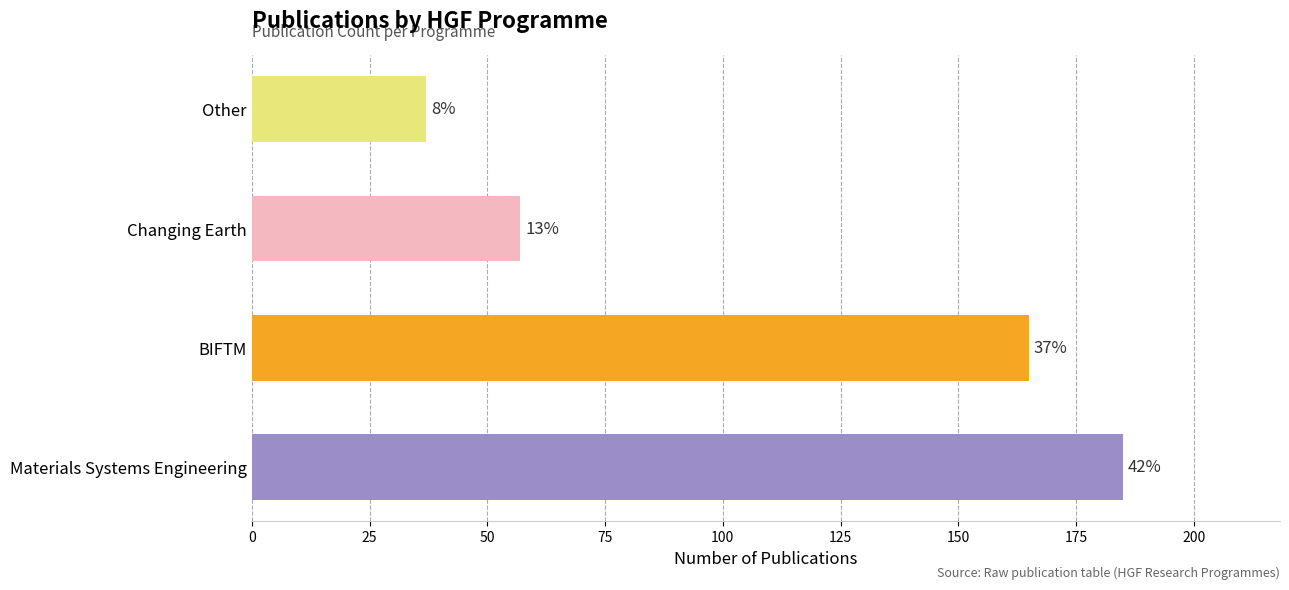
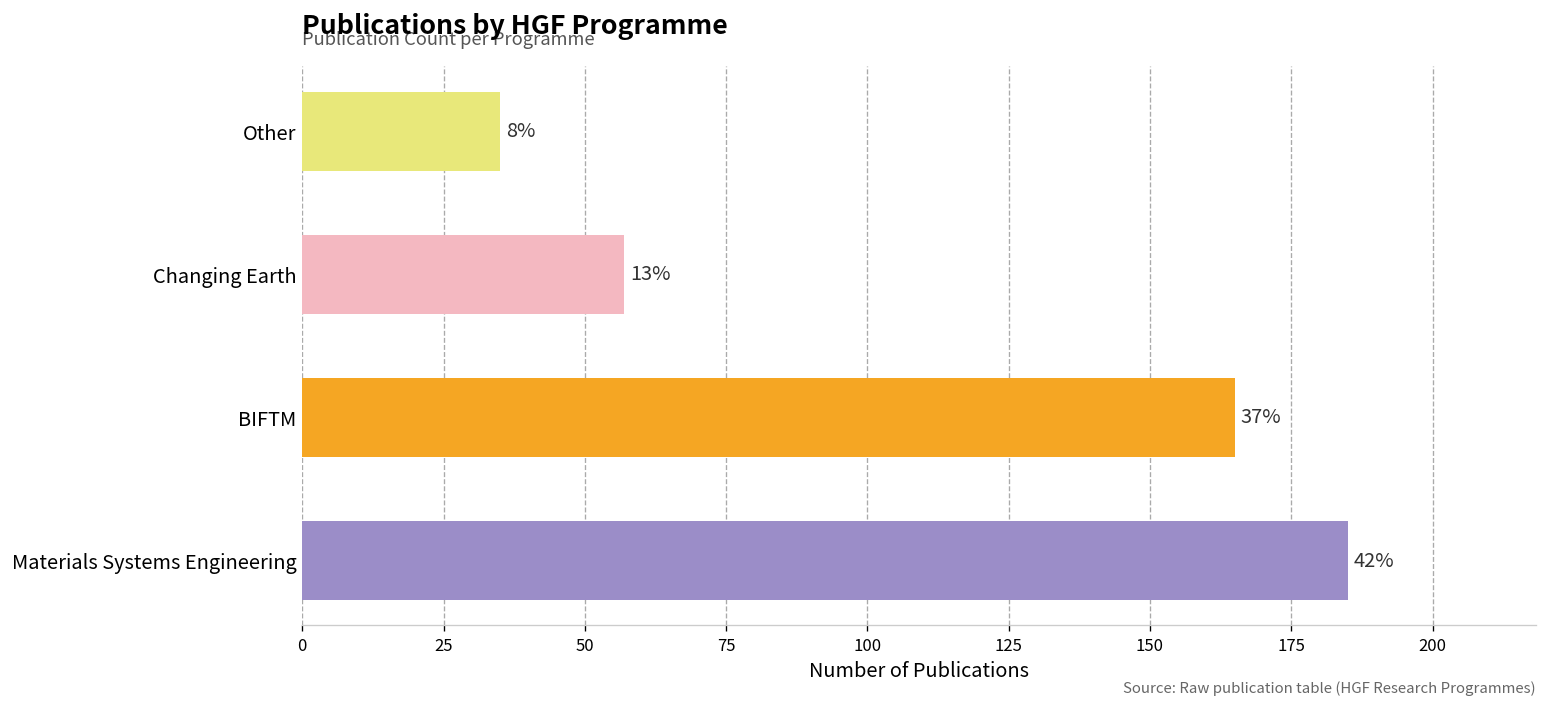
Other: 37 -> 35
